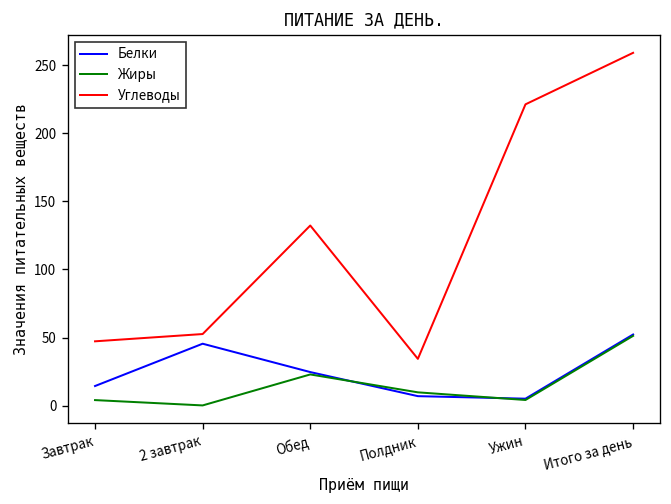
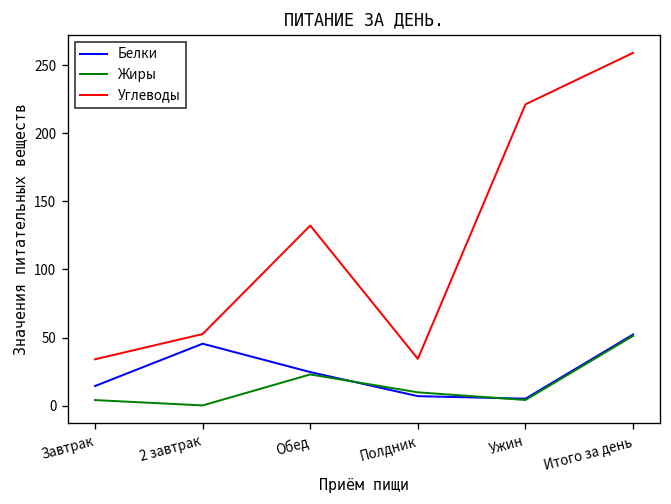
Углеводы, Завтрак: 47 -> 34
